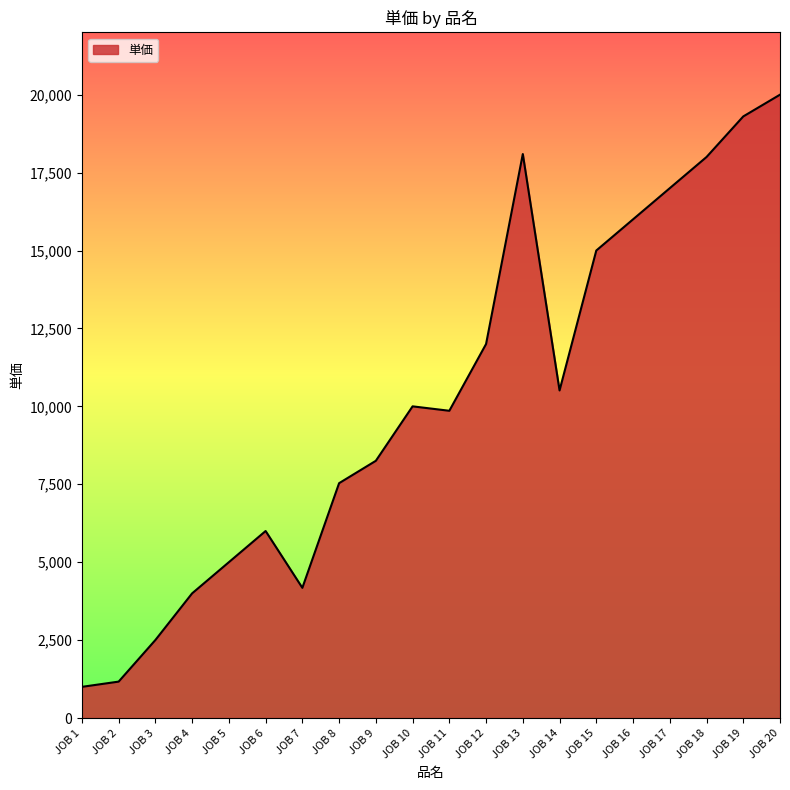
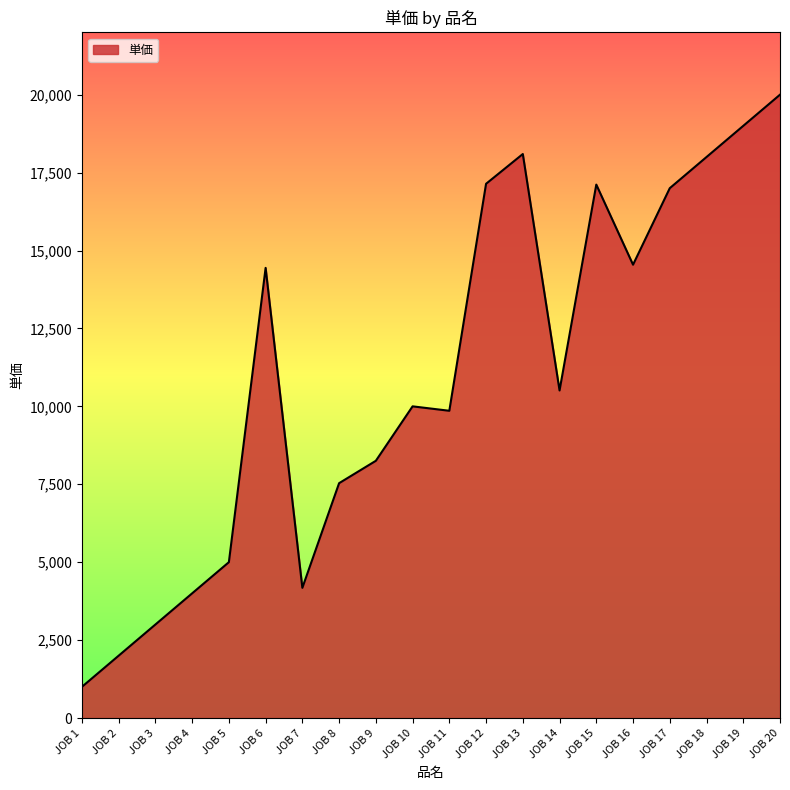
JOB 2: 1,200 -> 2,000
JOB 3: 2,500 -> 3,000
JOB 6: 6,000 -> 14,400
JOB 12: 12,000 -> 17,100
JOB 15: 15,000 -> 17,100
JOB 16: 16,000 -> 14,500
JOB 19: 19,300 -> 19,000
